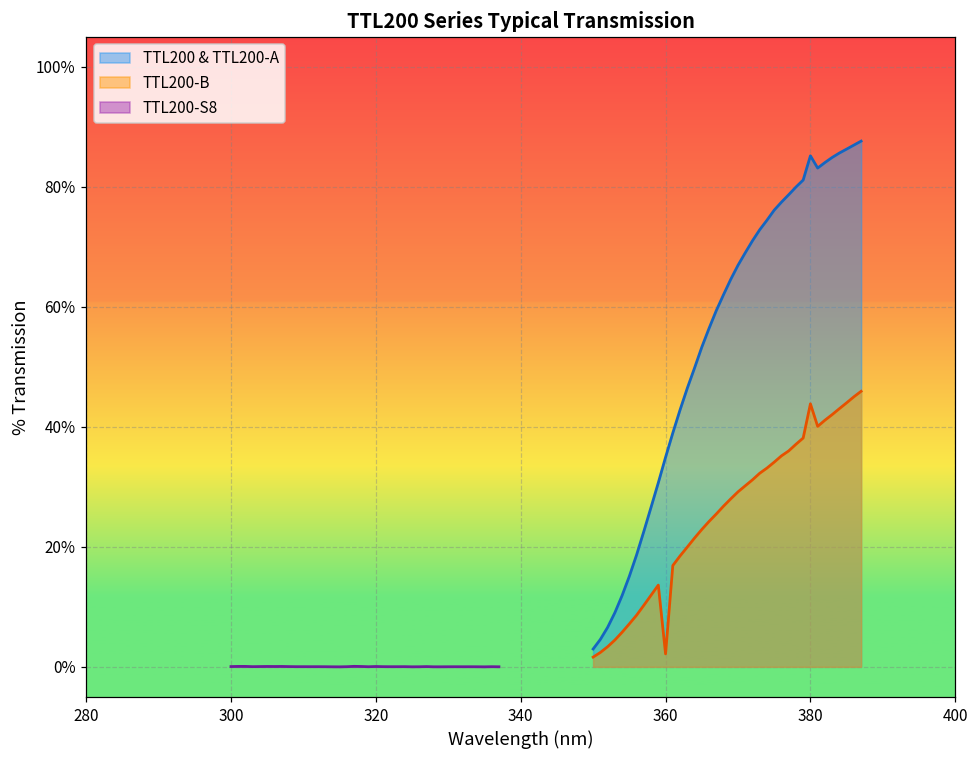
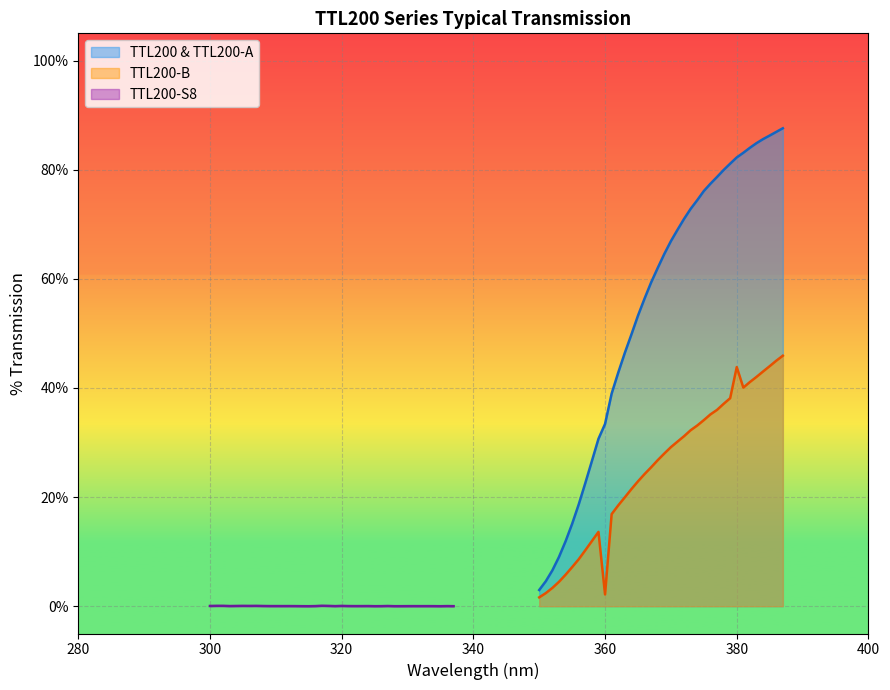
TTL200 & TTL200-A, 360: 35% -> 33%
TTL200 & TTL200-A, 380: 85% -> 82%
